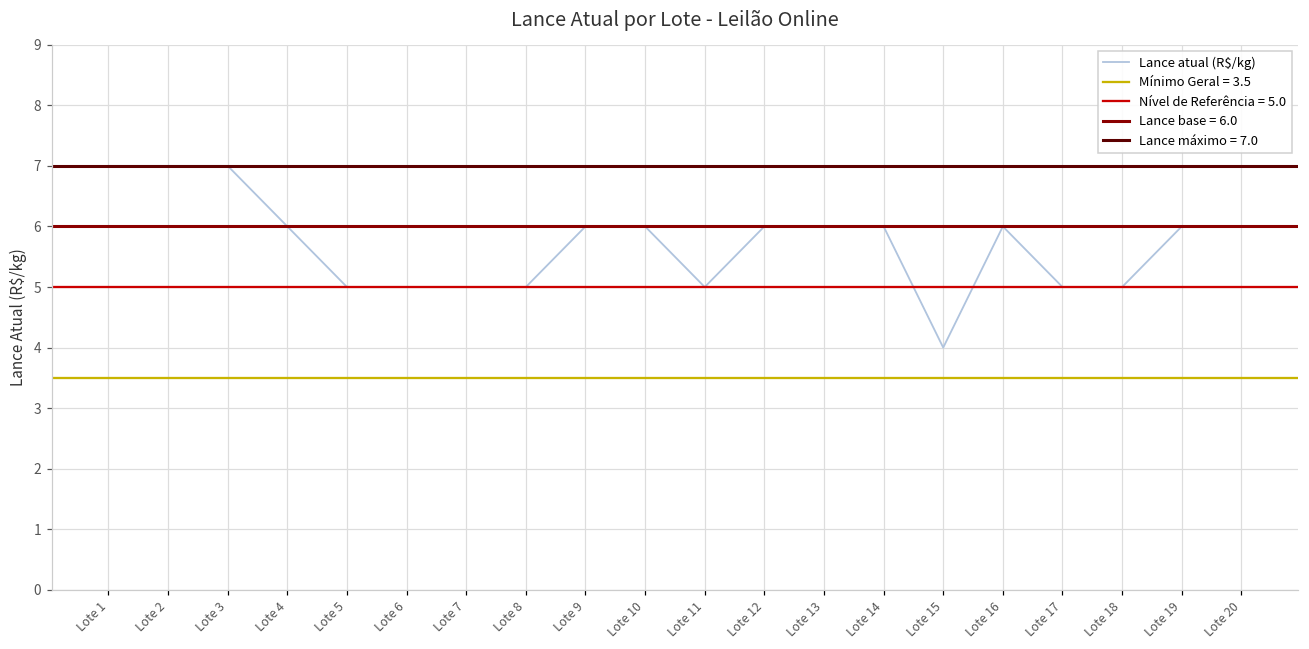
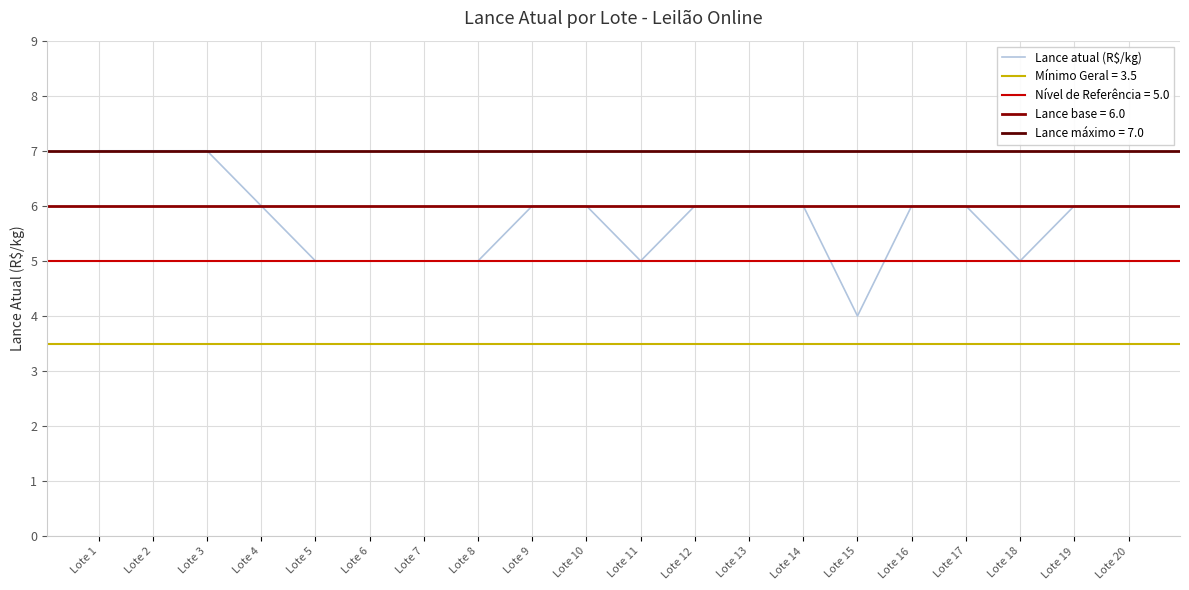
Lote 17: 5 -> 6
